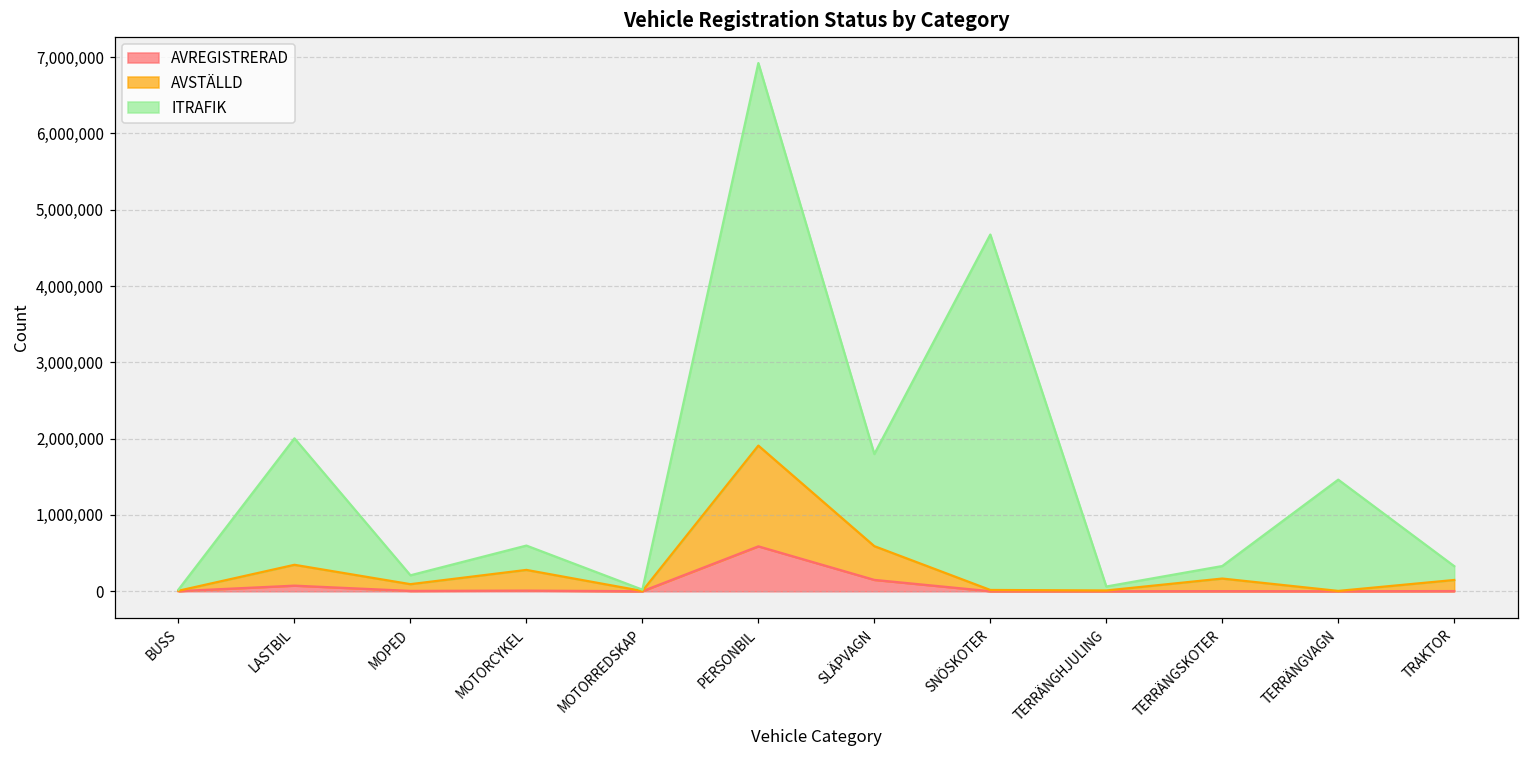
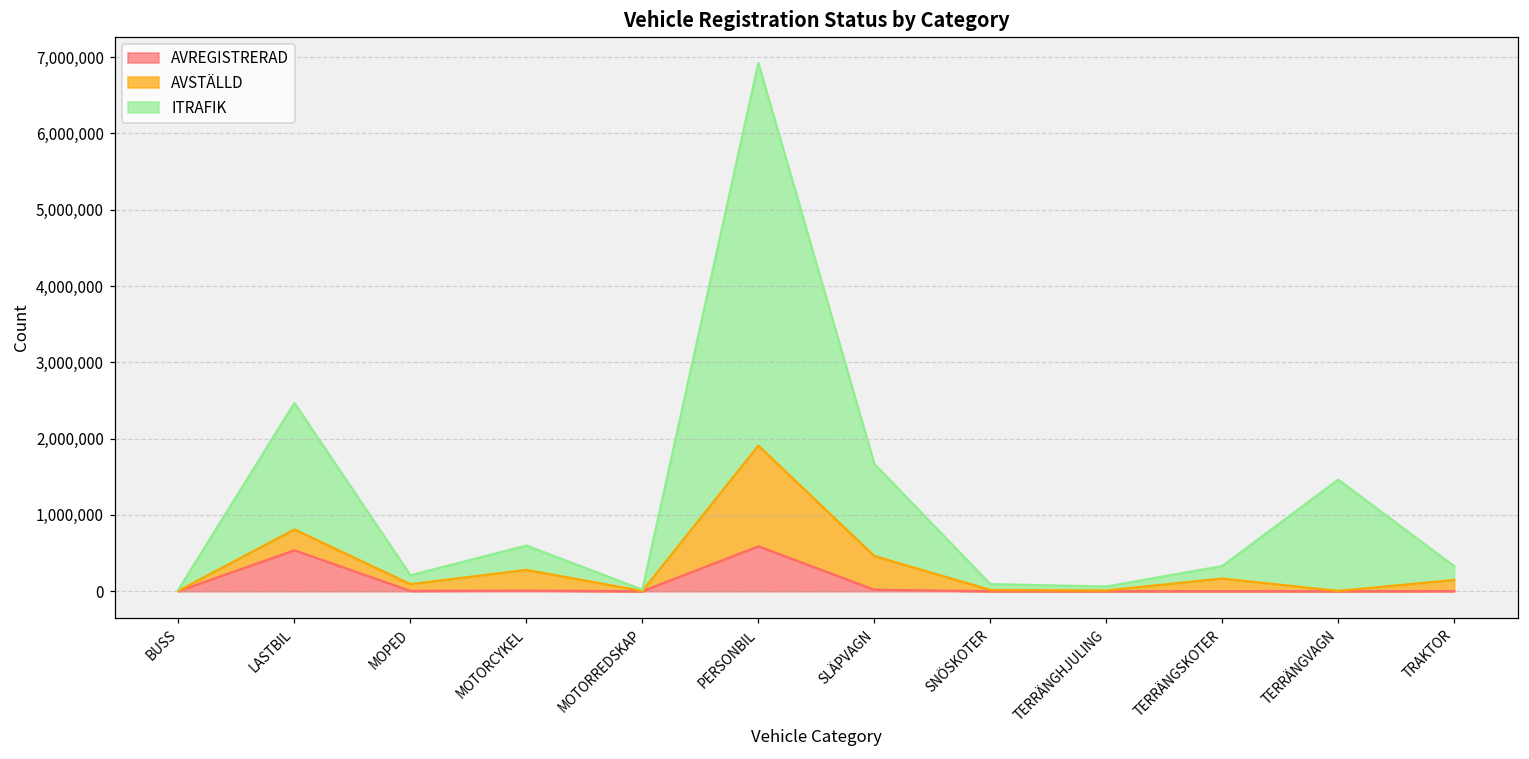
AVREGISTRERAD, LASTBIL: 100,000 -> 500,000
AVREGISTRERAD, SLÄPVAGN: 100,000 -> 0
ITRAFIK, SNÖSKOTER: 4,700,000 -> 100,000
